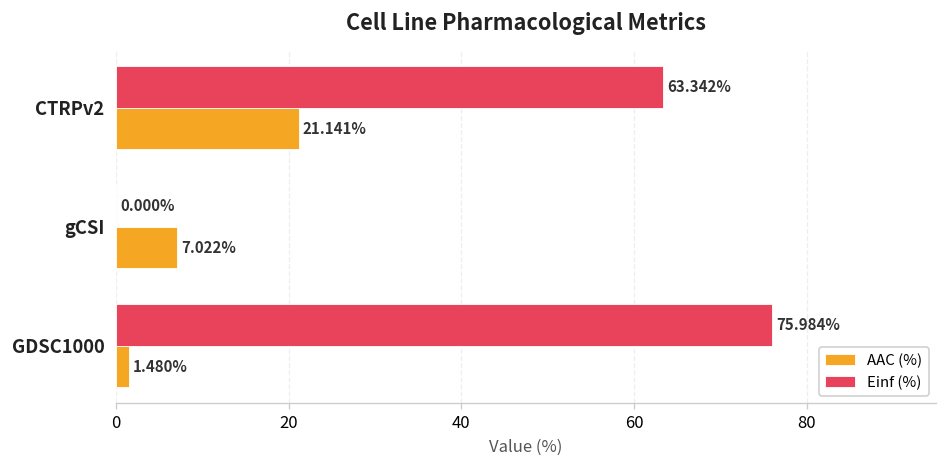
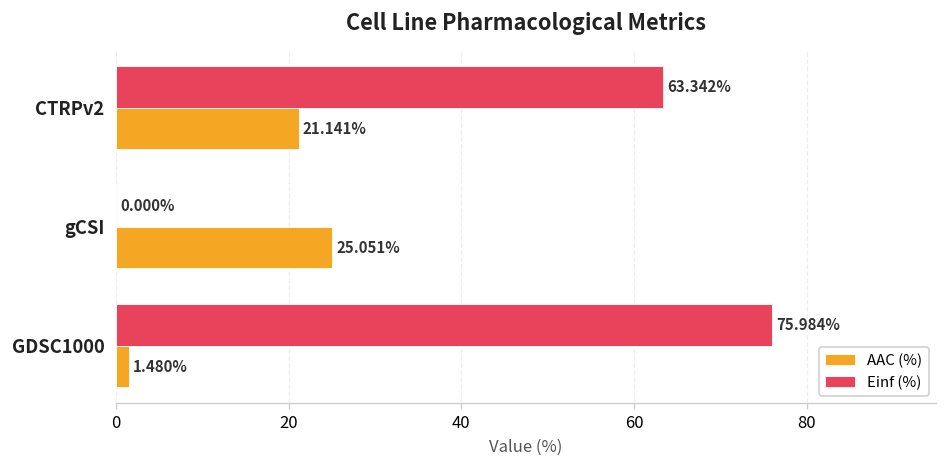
AAC (%), gCSI: 7.022% -> 25.051%
